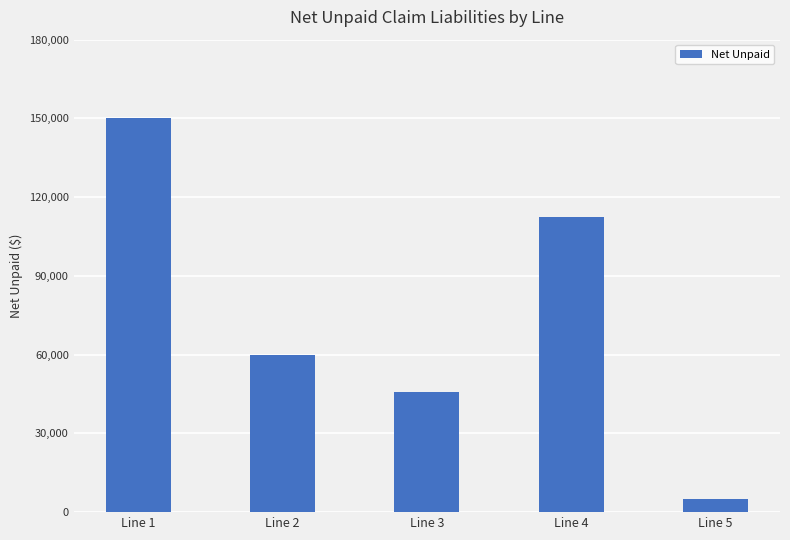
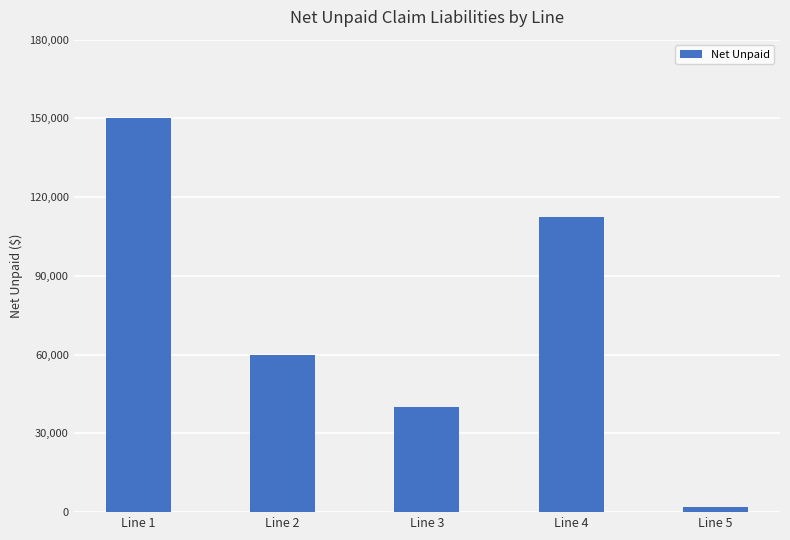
Line 3: 46,000 -> 40,000
Line 5: 5,000 -> 2,000
